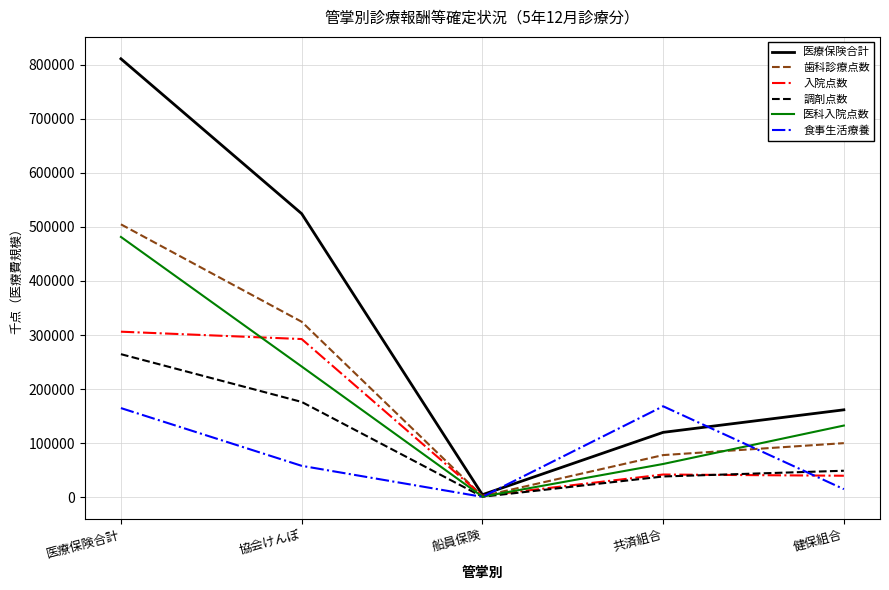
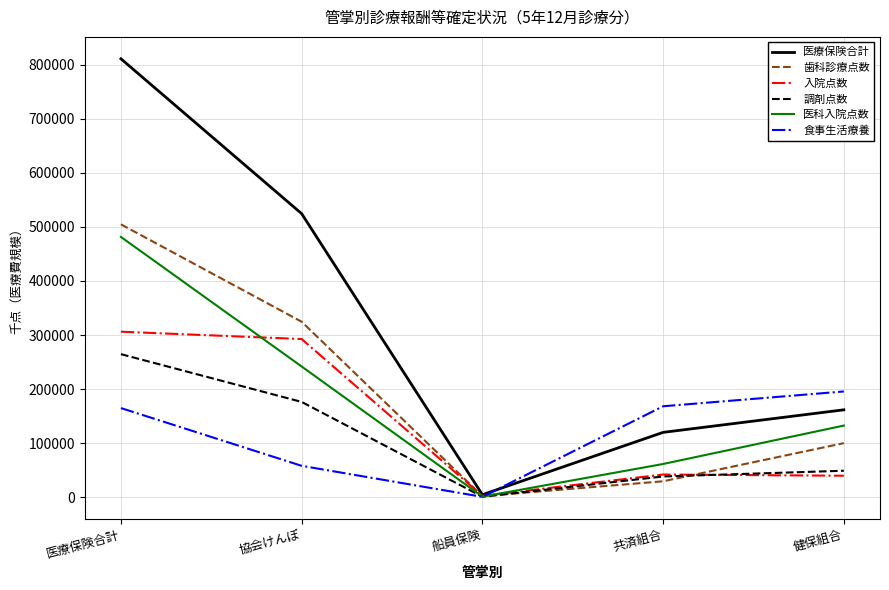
歯科診療点数, 共済組合: 80000 -> 30000
食事生活療養, 健保組合: 10000 -> 200000
